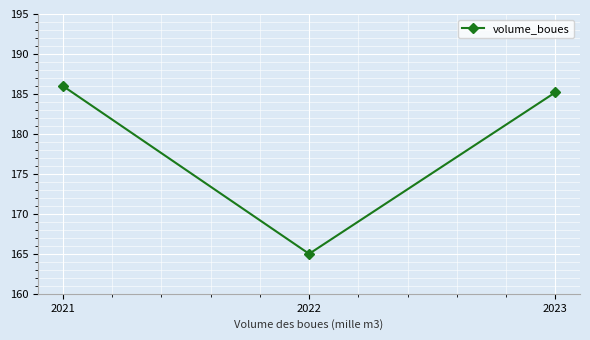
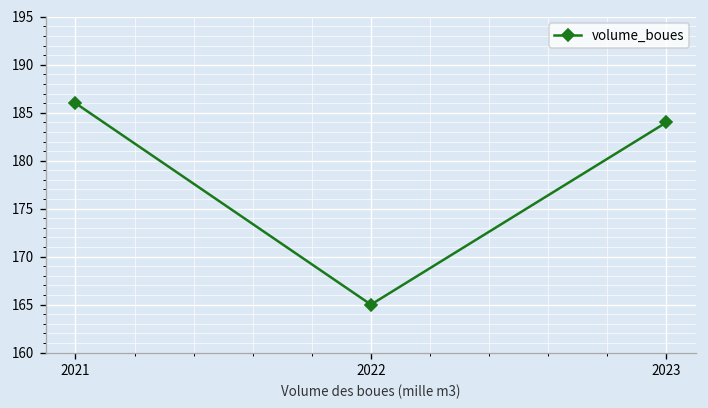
2023: 185 -> 184
